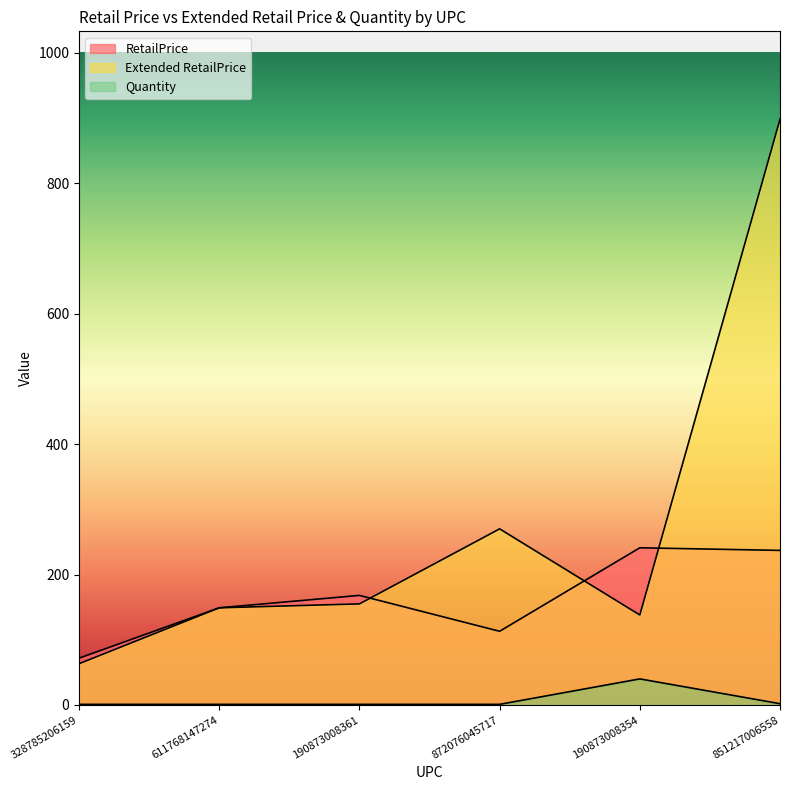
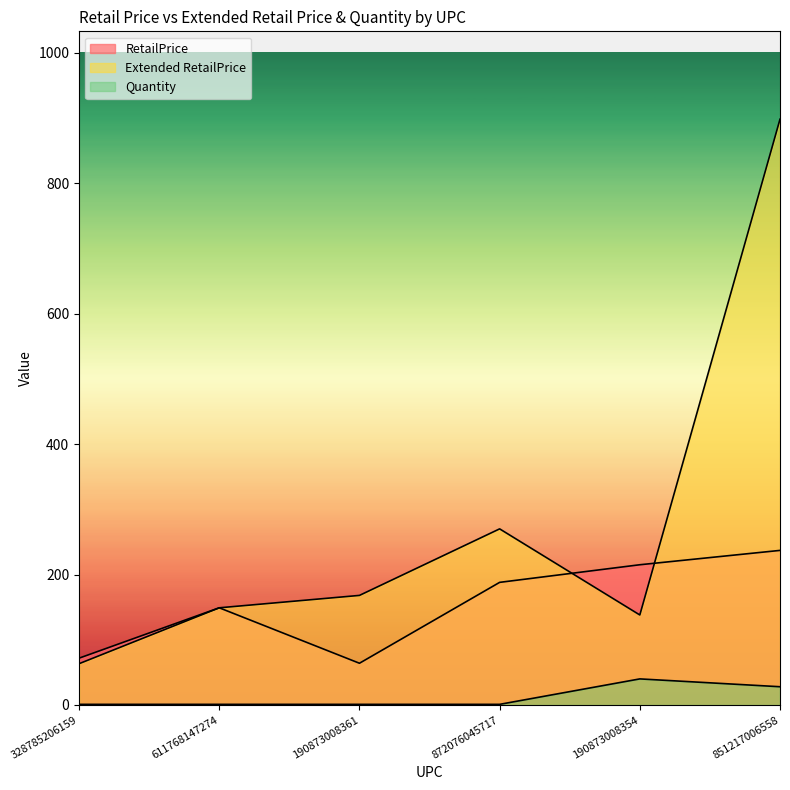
RetailPrice, 190873008361: 170 -> 60
Extended RetailPrice, 190873008361: 160 -> 170
RetailPrice, 872076045717: 110 -> 190
RetailPrice, 190873008354: 240 -> 220
Quantity, 851217006558: 0 -> 30
